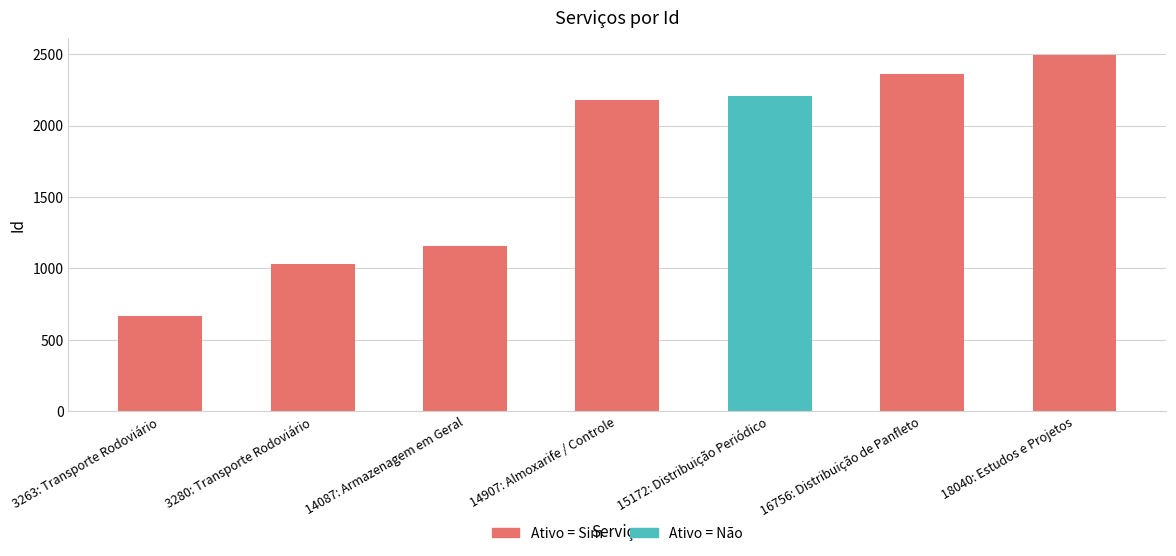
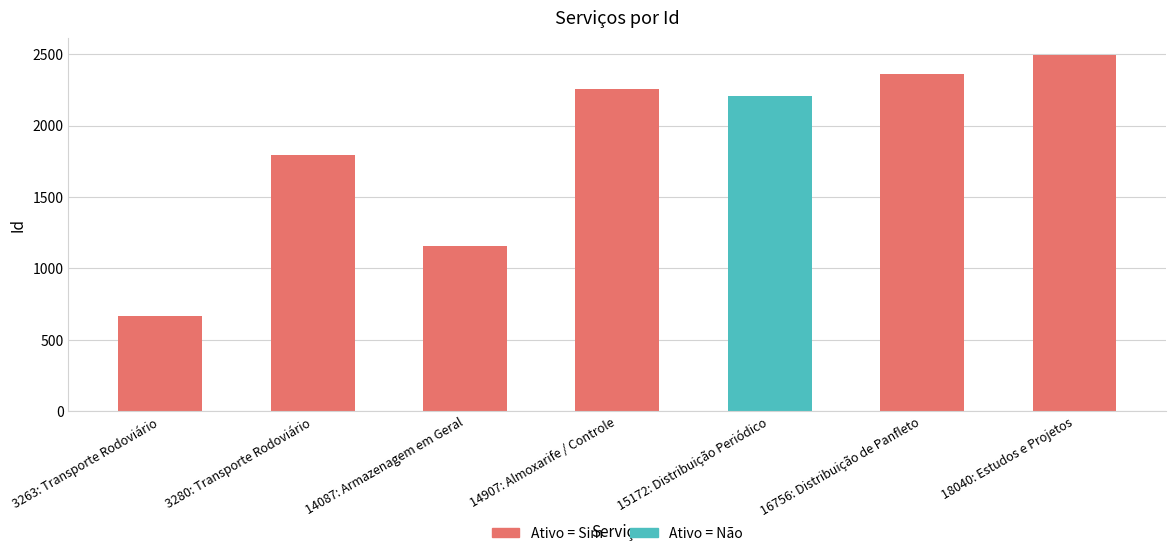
Ativo = Sim, 3280: Transporte Rodoviário: 1030 -> 1800
Ativo = Sim, 14907: Almoxarife / Controle: 2180 -> 2260
